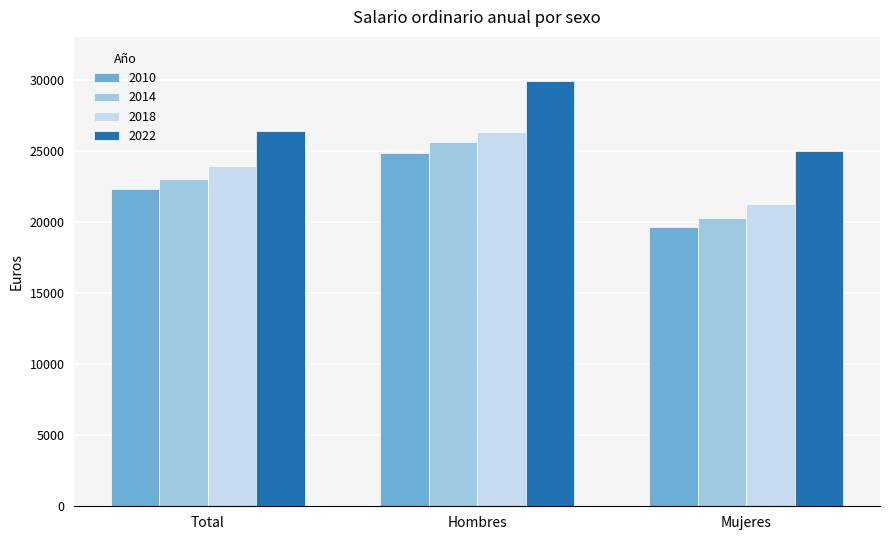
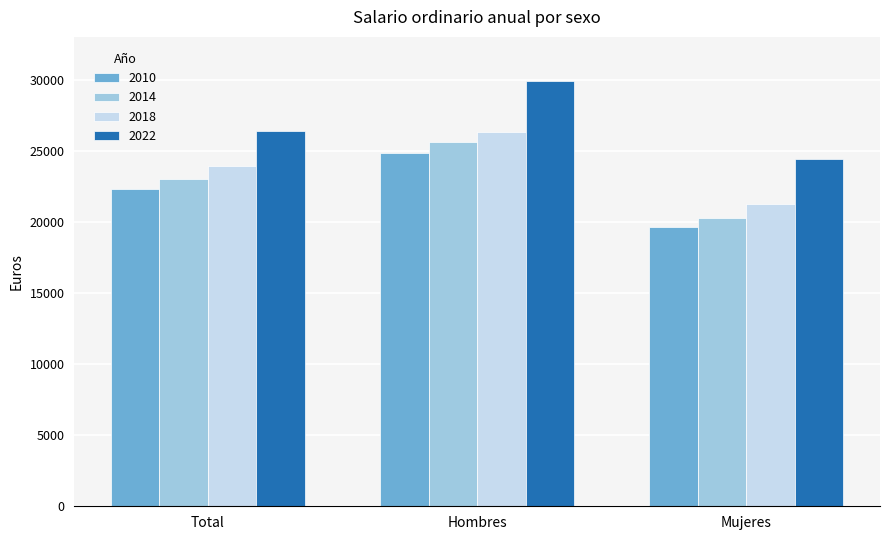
2022, Mujeres: 25000 -> 24400
